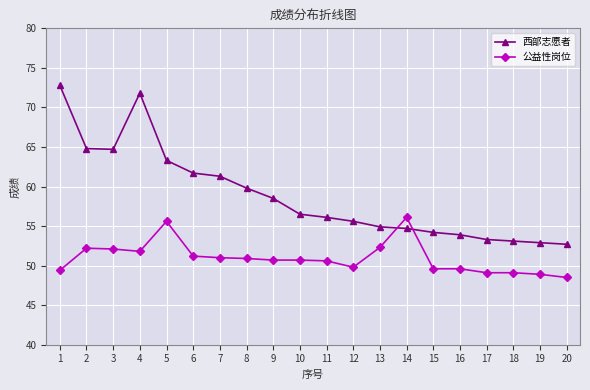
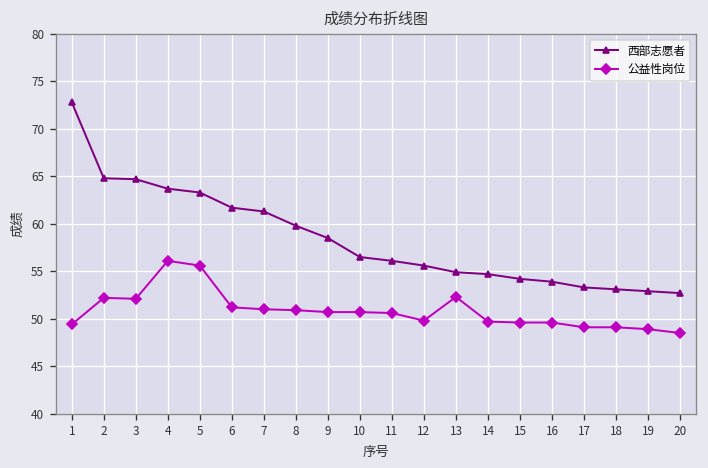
西部志愿者, 4: 72 -> 64
公益性岗位, 4: 52 -> 56
公益性岗位, 14: 56 -> 50
